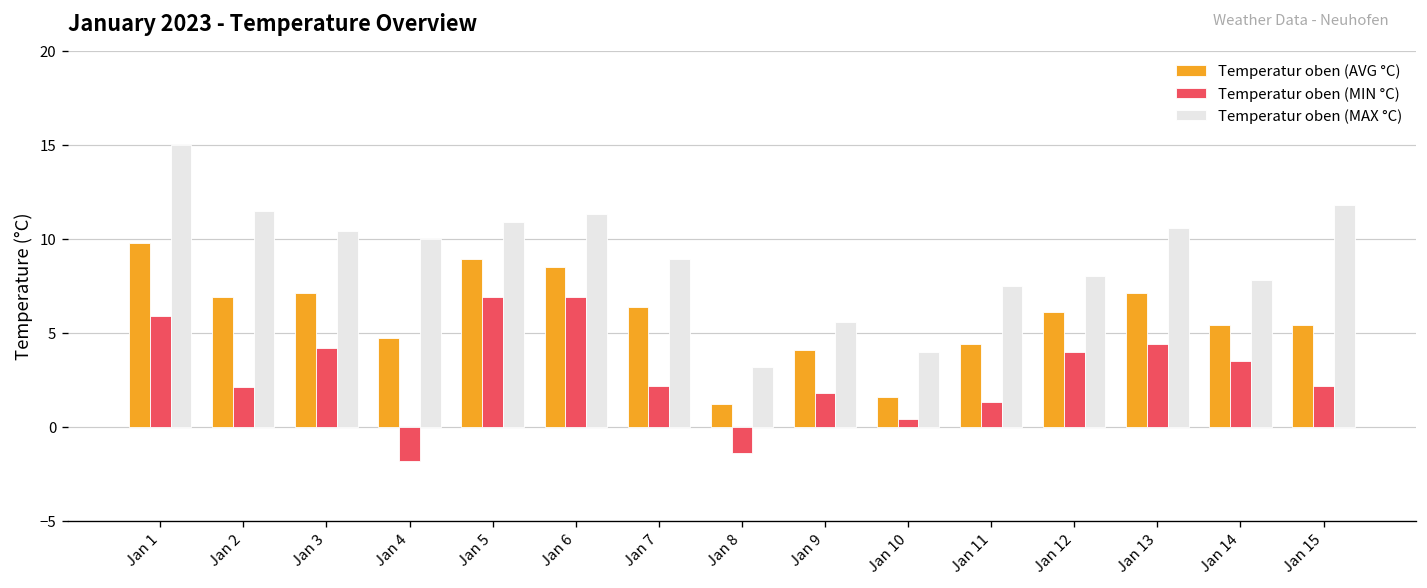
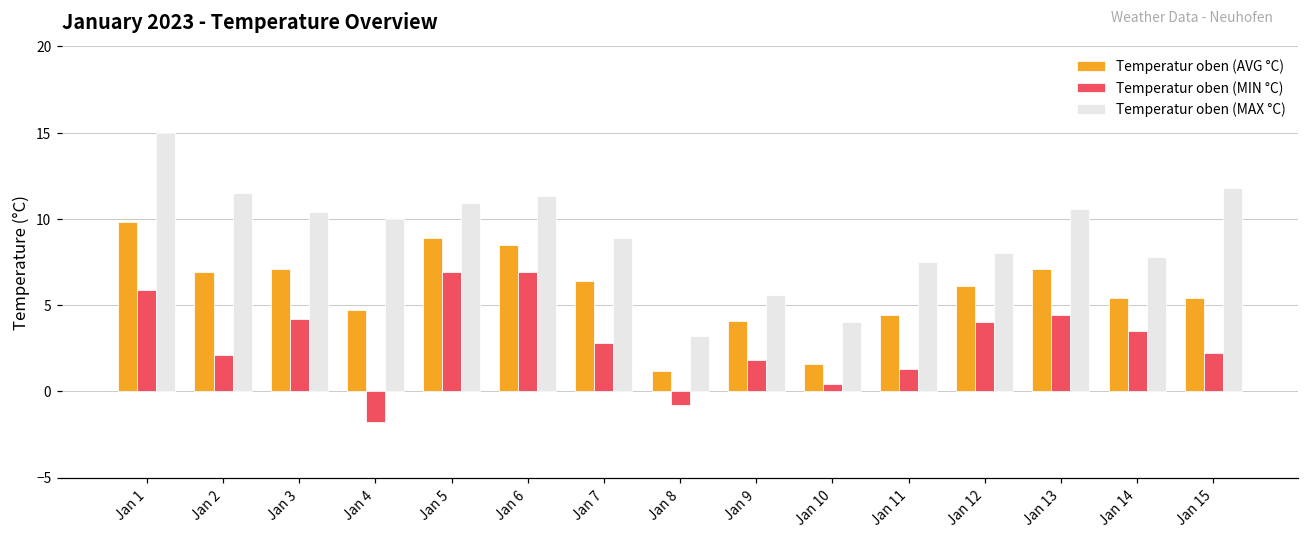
Temperatur oben (MIN °C), Jan 7: 2.2 -> 2.8
Temperatur oben (MIN °C), Jan 8: -1.4 -> -0.8
